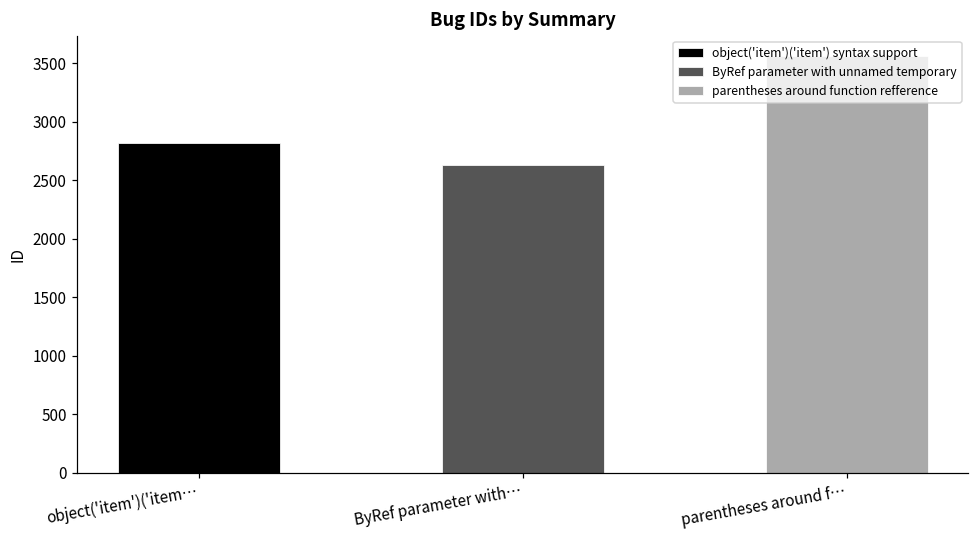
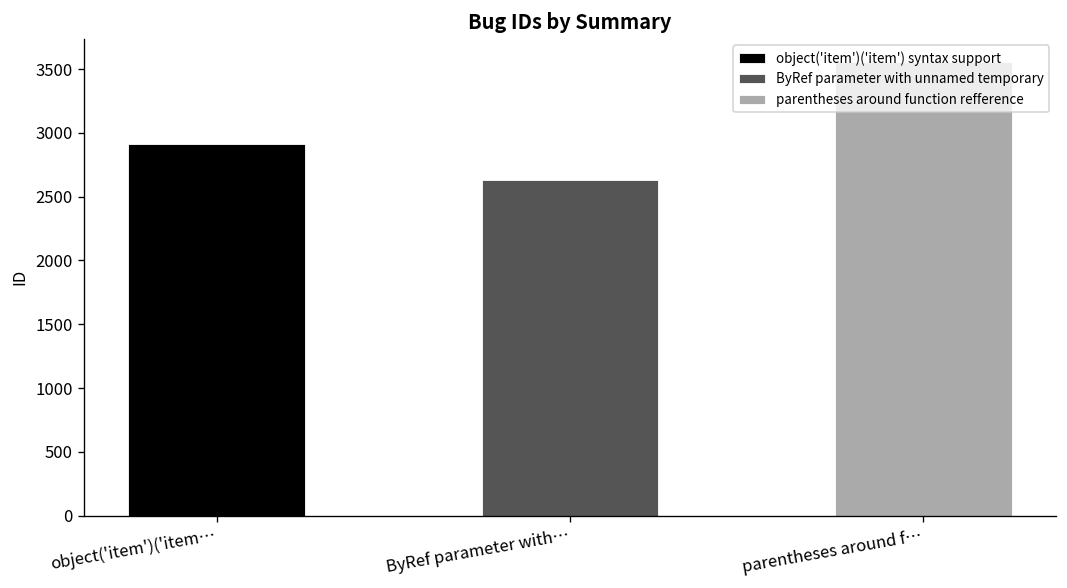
object('item')('item…: 2820 -> 2910
